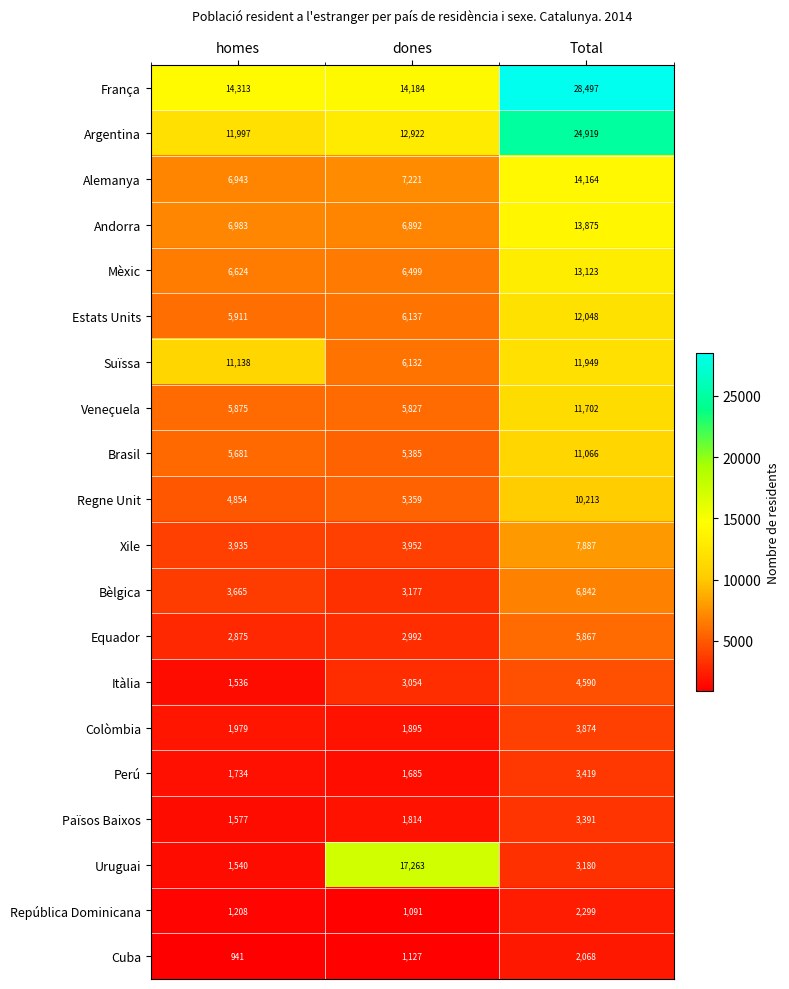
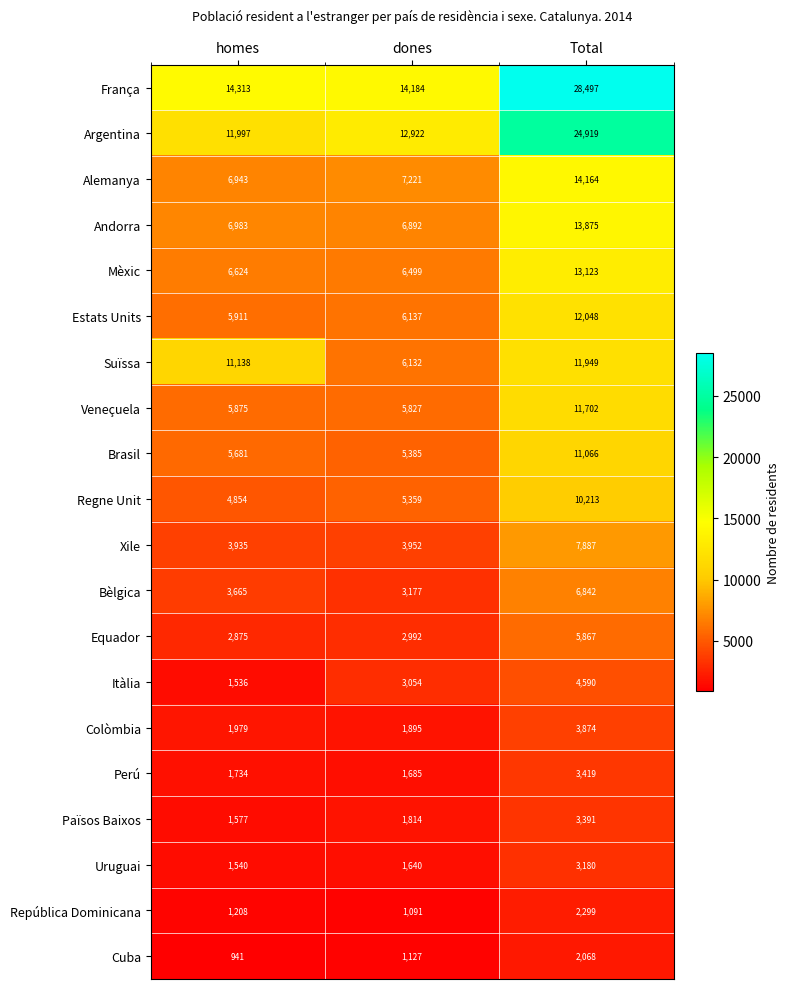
Uruguai, dones: 17,263 -> 1,640
